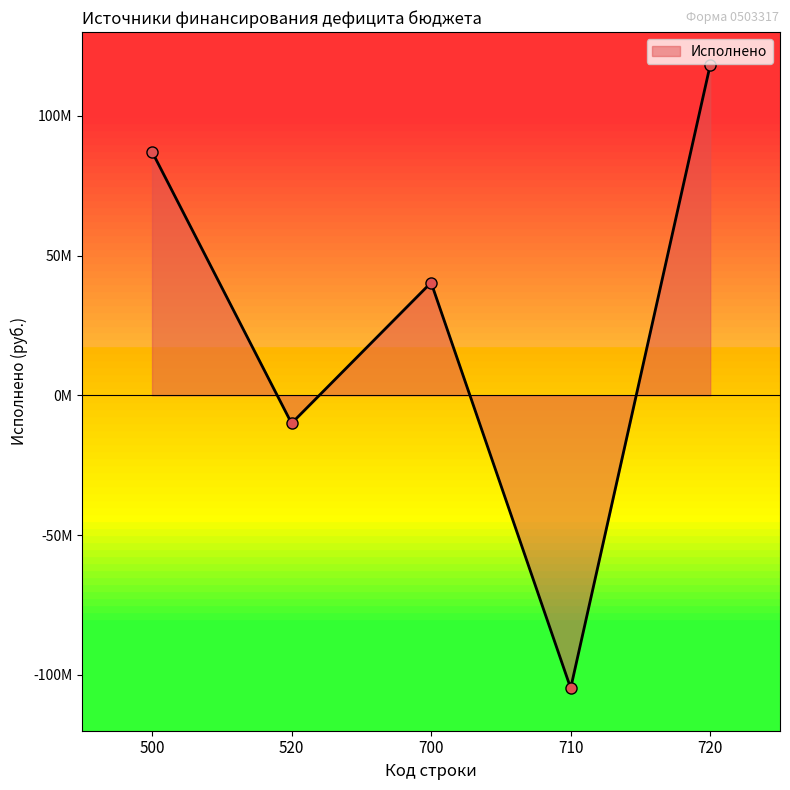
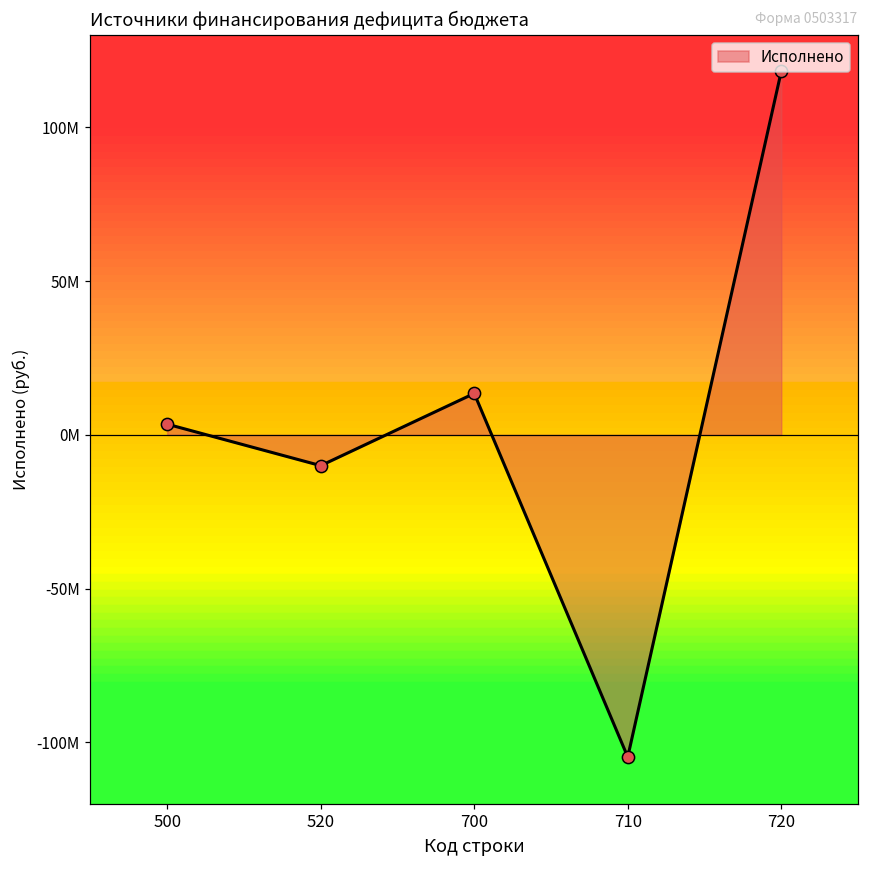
Исполнено, 500: 87000000 -> 3000000
Исполнено, 700: 40000000 -> 13000000
